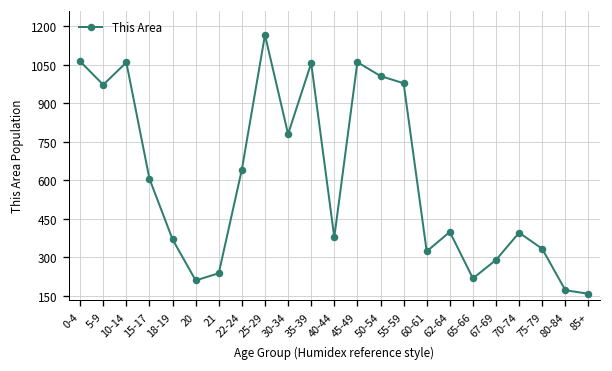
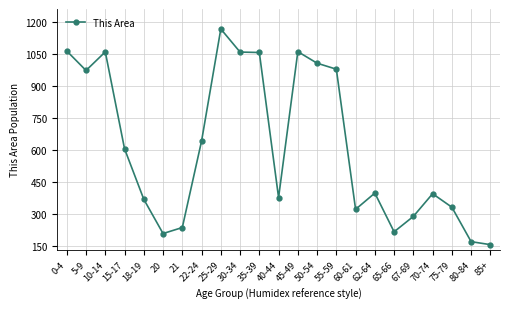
30-34: 780 -> 1060
